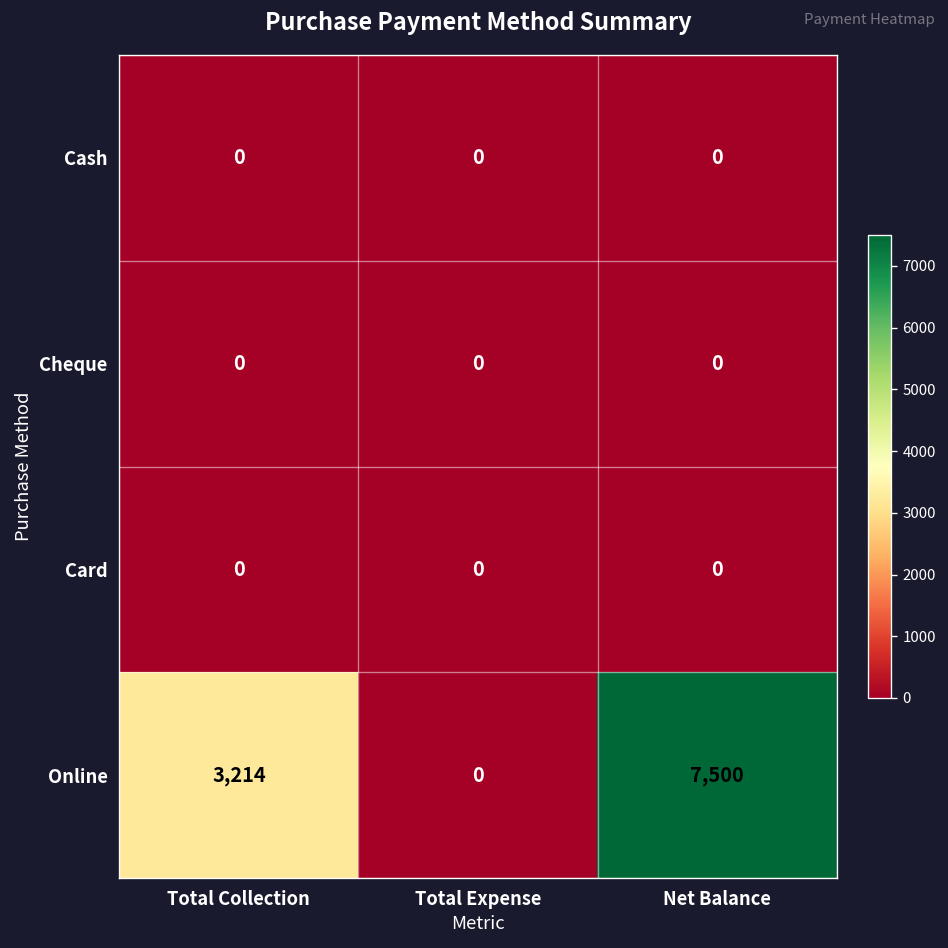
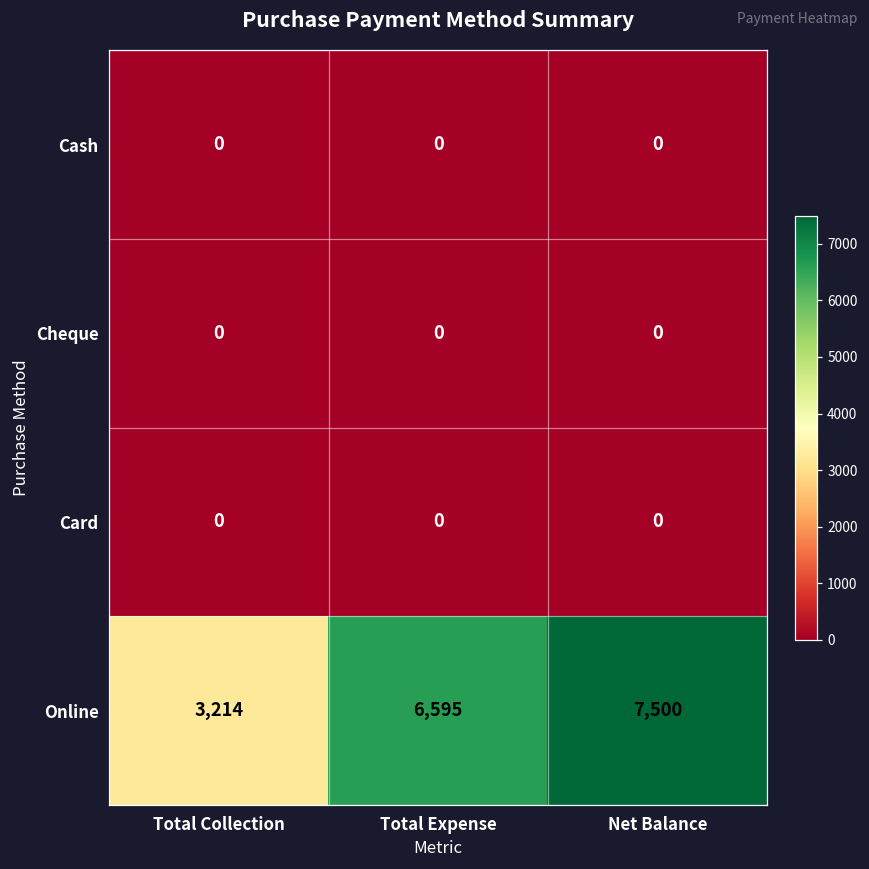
Online, Total Expense: 0 -> 6,595
